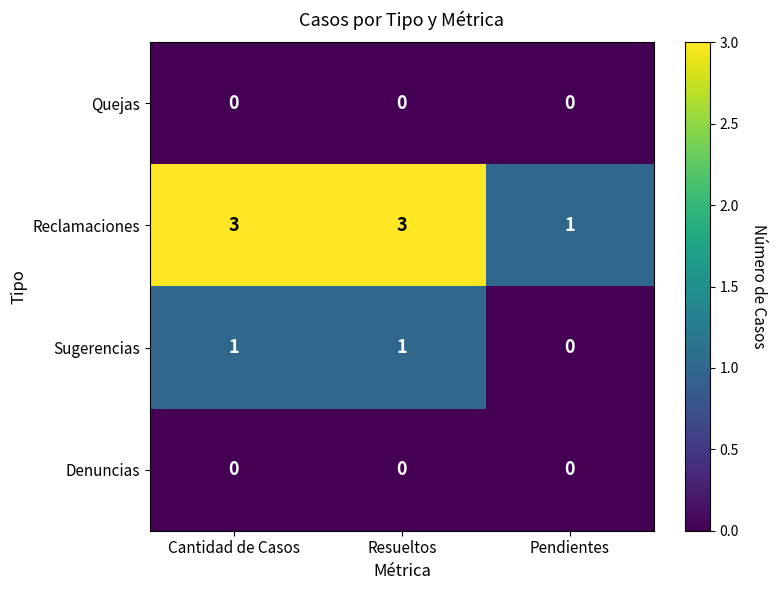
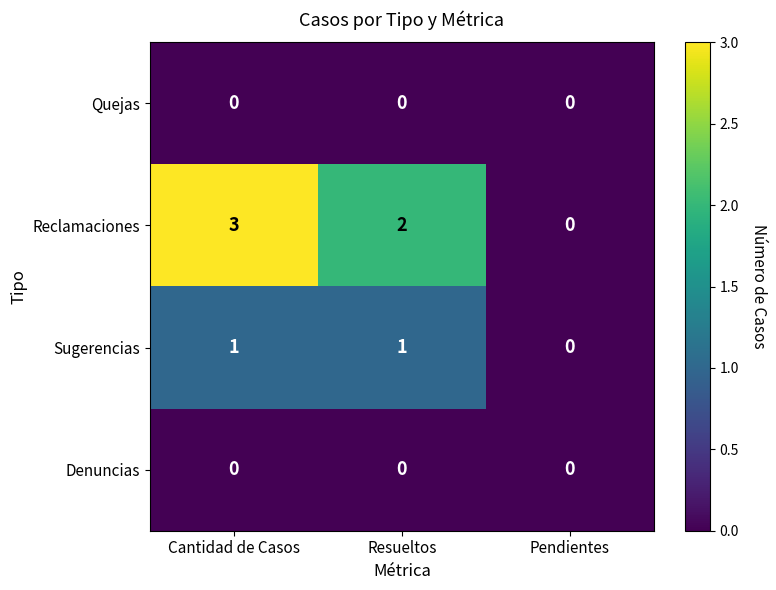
Reclamaciones, Resueltos: 3 -> 2
Reclamaciones, Pendientes: 1 -> 0
